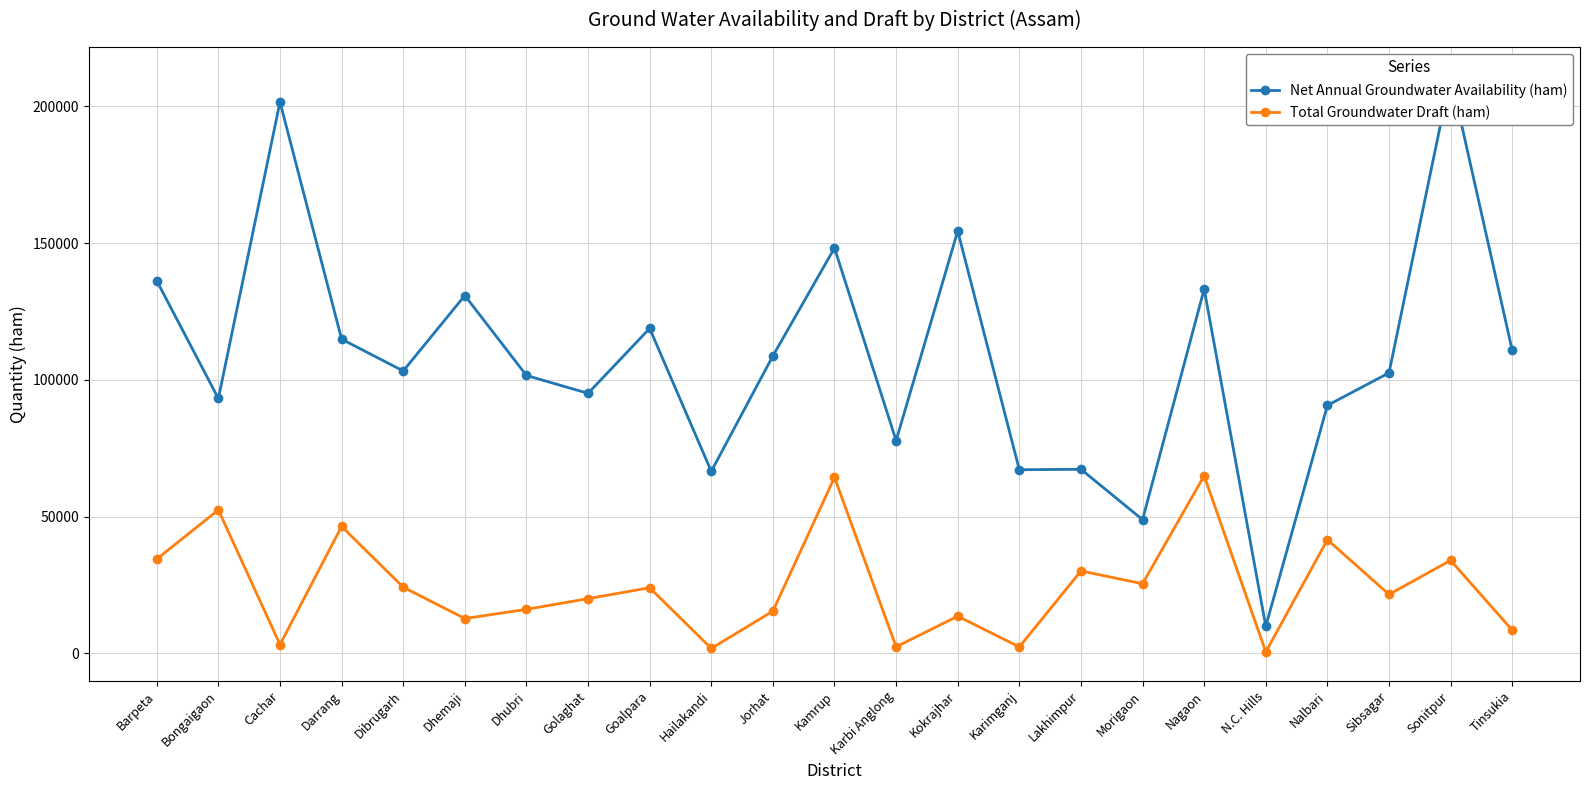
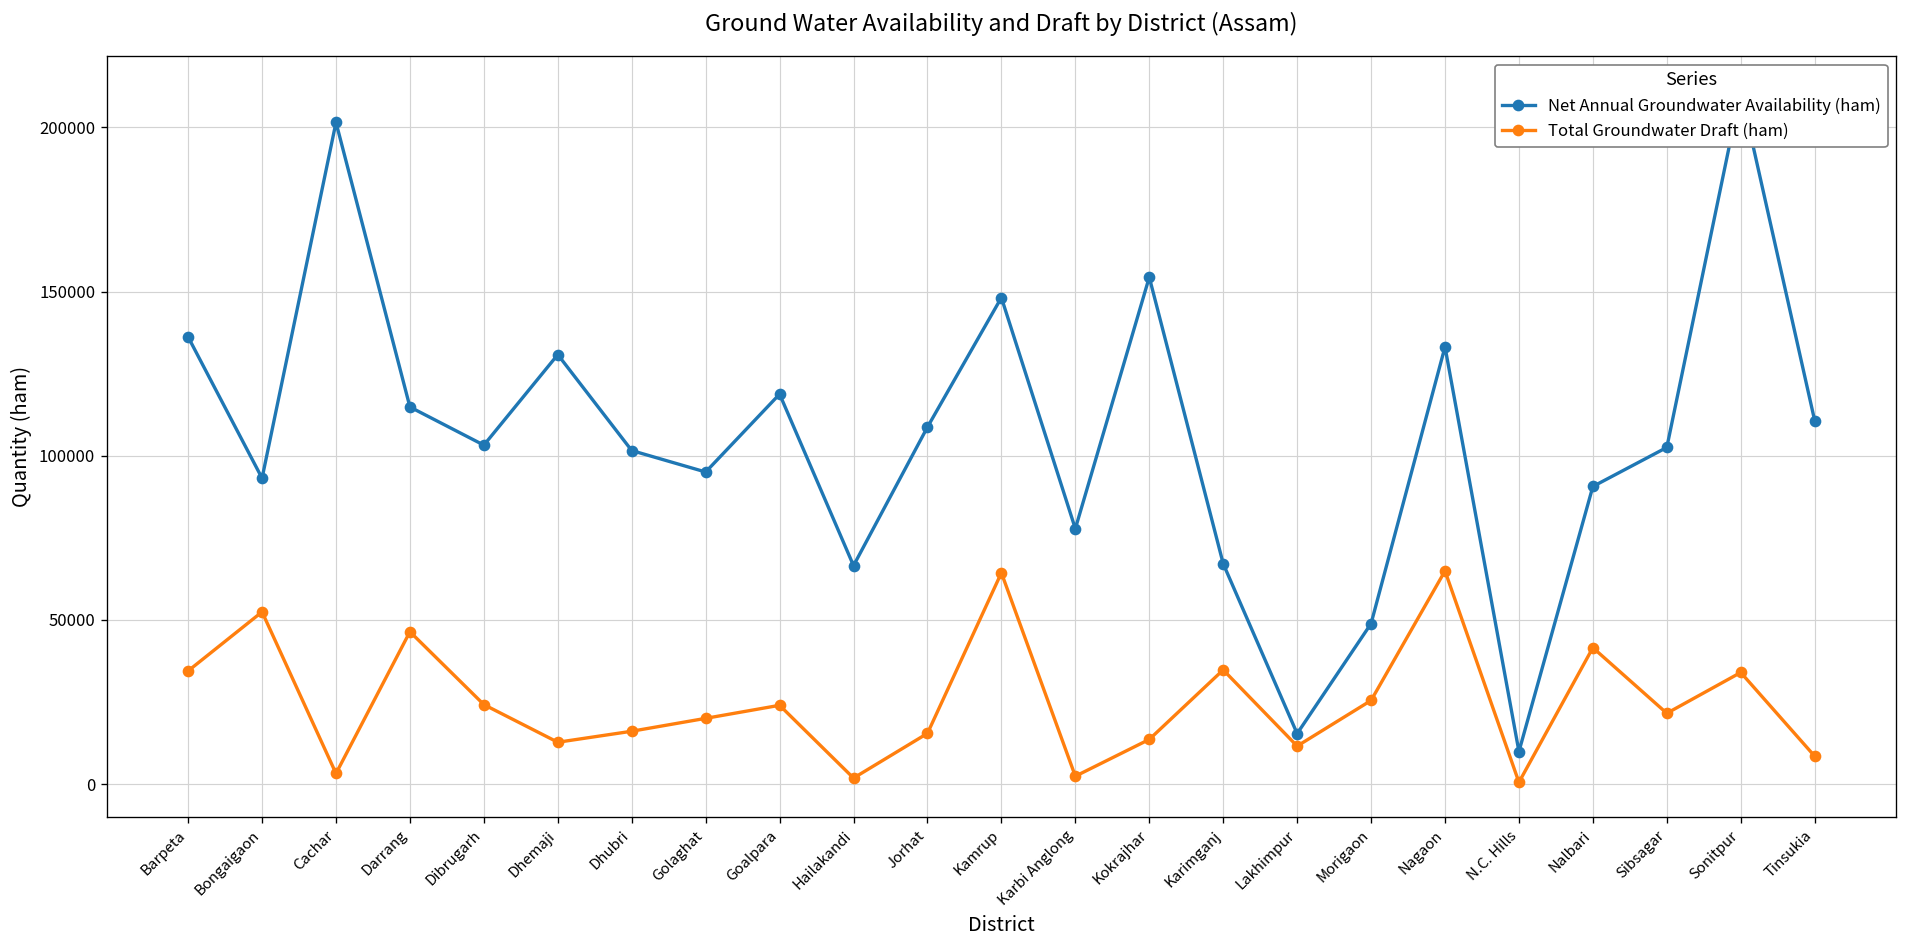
Total Groundwater Draft (ham), Karimganj: 2000 -> 35000
Net Annual Groundwater Availability (ham), Lakhimpur: 67000 -> 15000
Total Groundwater Draft (ham), Lakhimpur: 30000 -> 12000
